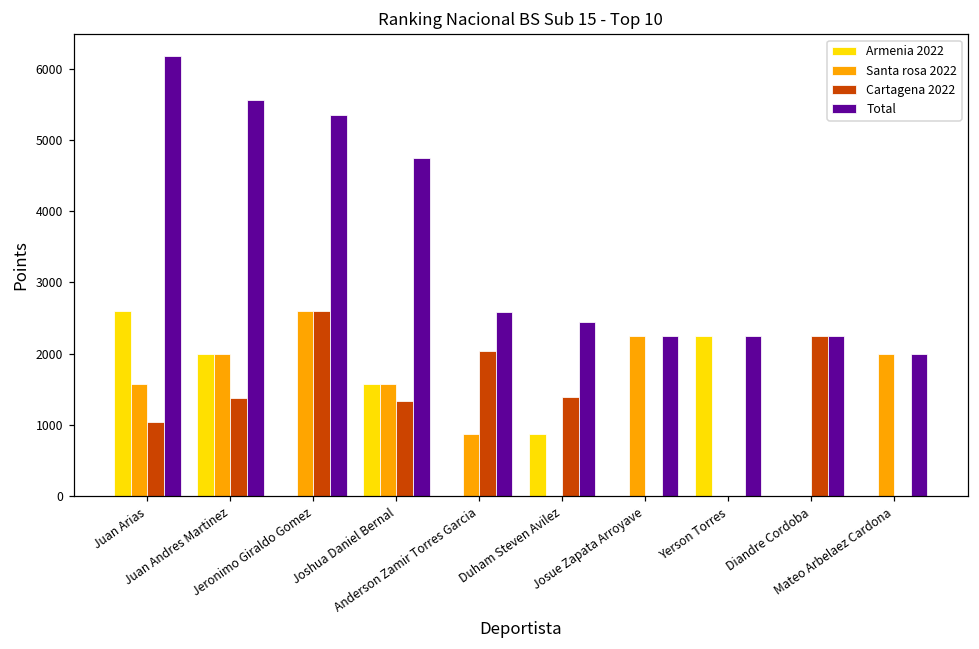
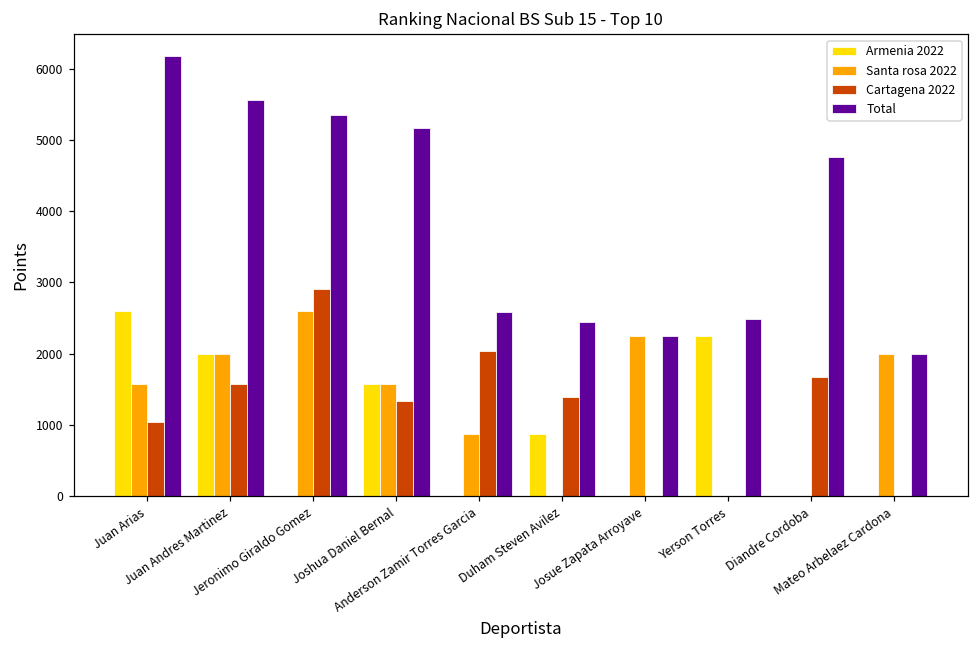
Cartagena 2022, Juan Andres Martinez: 1400 -> 1600
Cartagena 2022, Jeronimo Giraldo Gomez: 2600 -> 2900
Total, Joshua Daniel Bernal: 4700 -> 5200
Total, Yerson Torres: 2300 -> 2500
Cartagena 2022, Diandre Cordoba: 2300 -> 1700
Total, Diandre Cordoba: 2300 -> 4800
